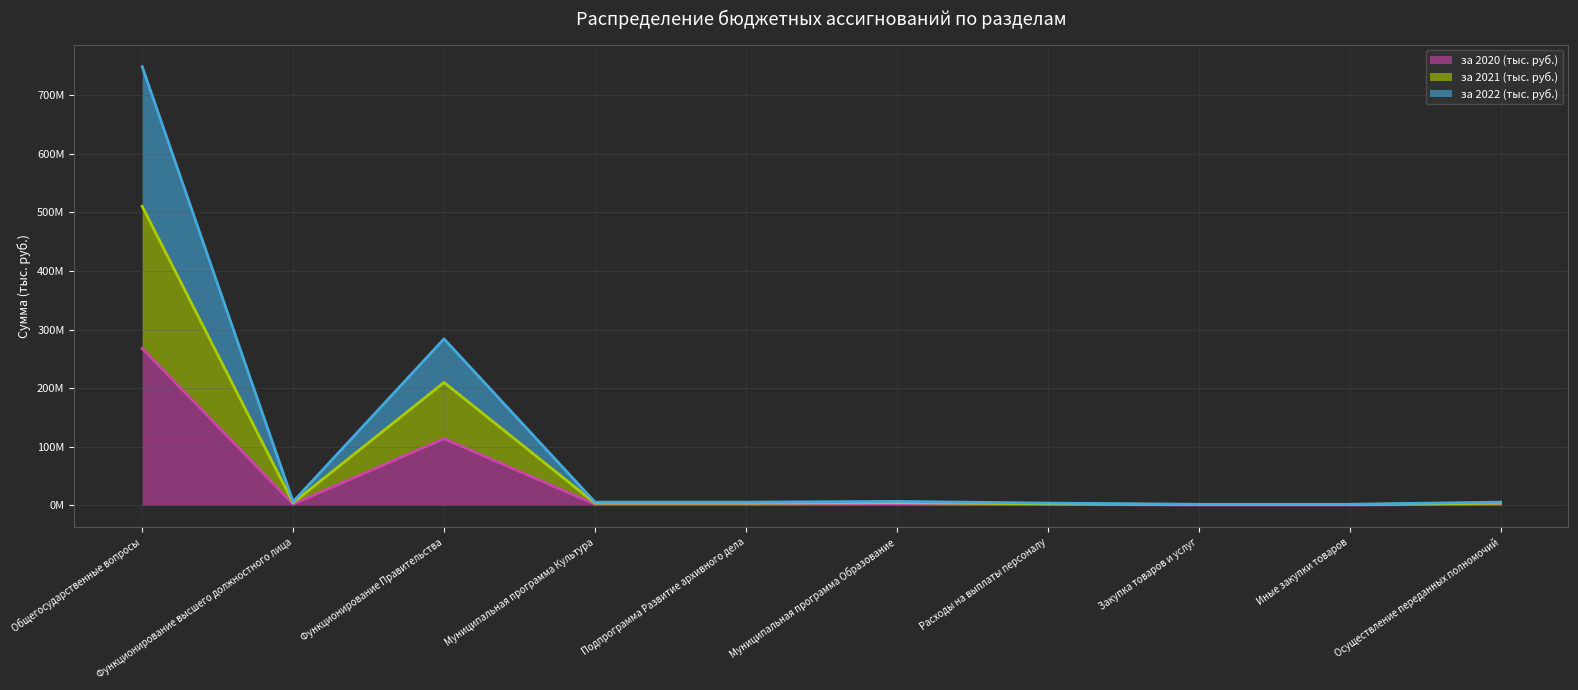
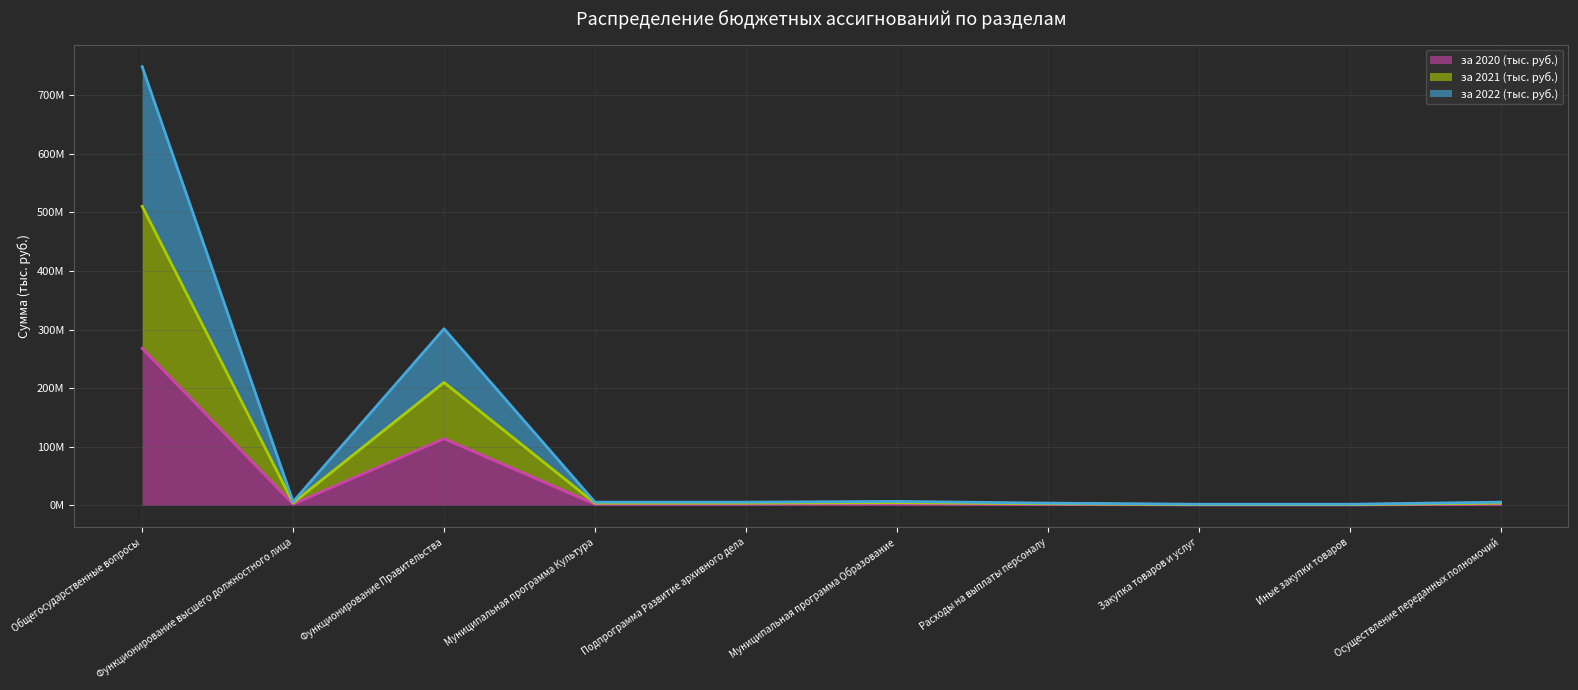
за 2022 (тыс. руб.), Функционирование Правительства: 70000000 -> 90000000
